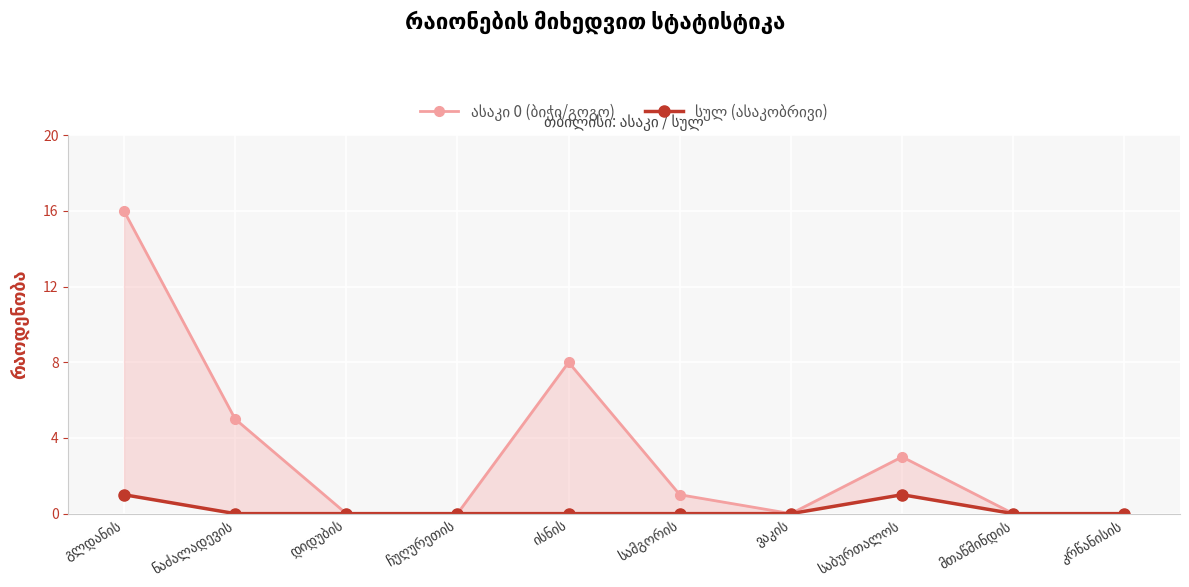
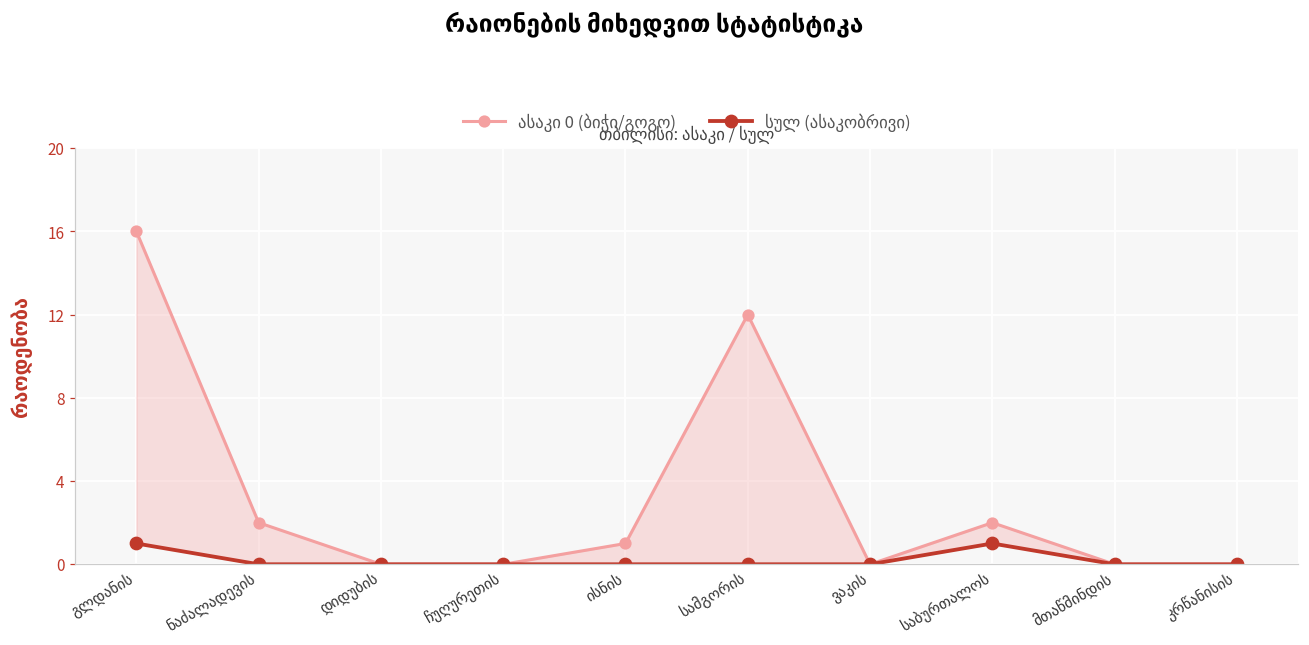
ასაკი 0 (ბიჭი/გოგო), ნაძალადევის: 5 -> 2
ასაკი 0 (ბიჭი/გოგო), ისნის: 8 -> 1
ასაკი 0 (ბიჭი/გოგო), სამგორის: 1 -> 12
ასაკი 0 (ბიჭი/გოგო), საბურთალოს: 3 -> 2
